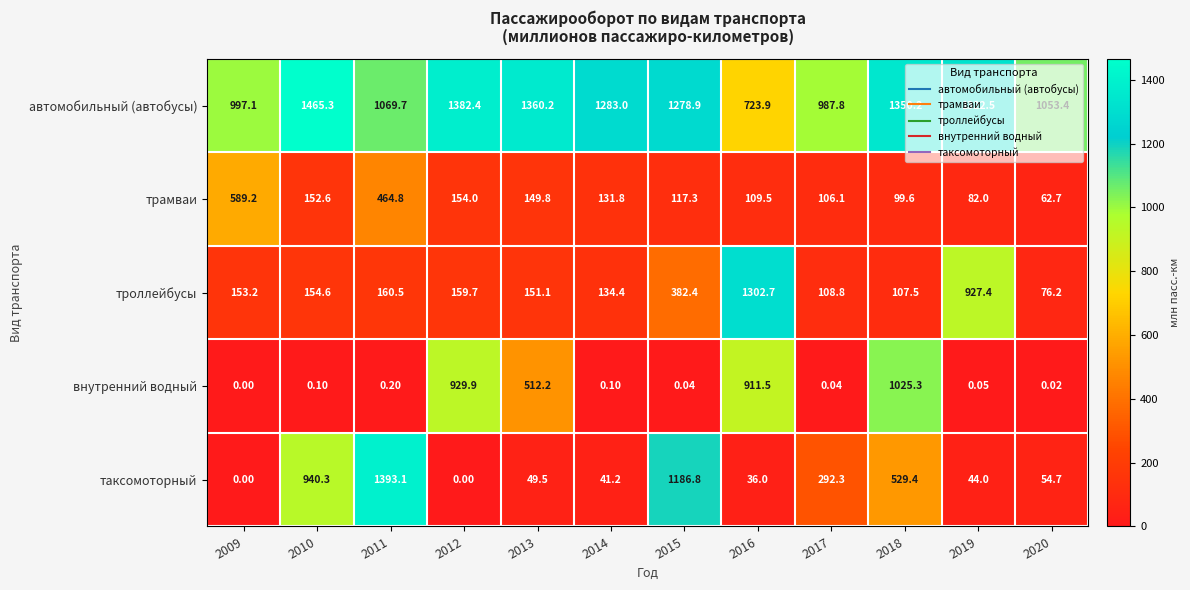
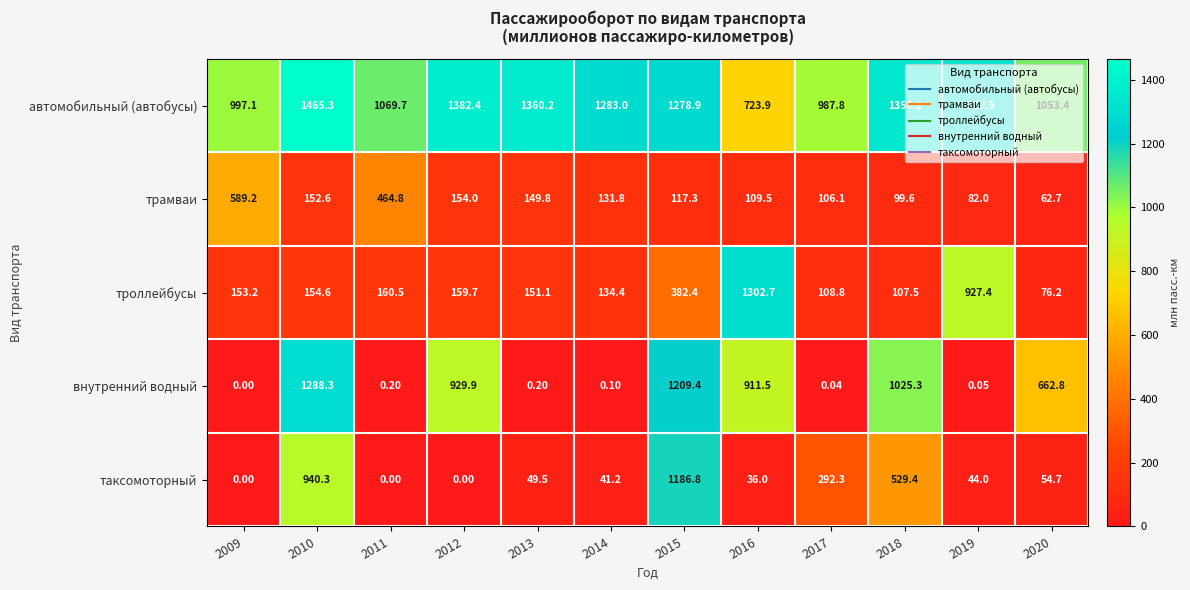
внутренний водный, 2010: 0.10 -> 1288.3
внутренний водный, 2013: 512.2 -> 0.20
внутренний водный, 2015: 0.04 -> 1209.4
внутренний водный, 2020: 0.02 -> 662.8
таксомоторный, 2011: 1393.1 -> 0.00
